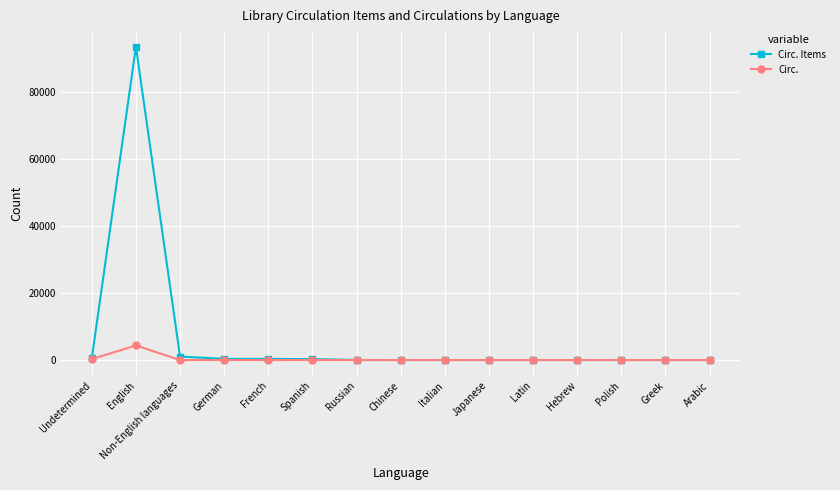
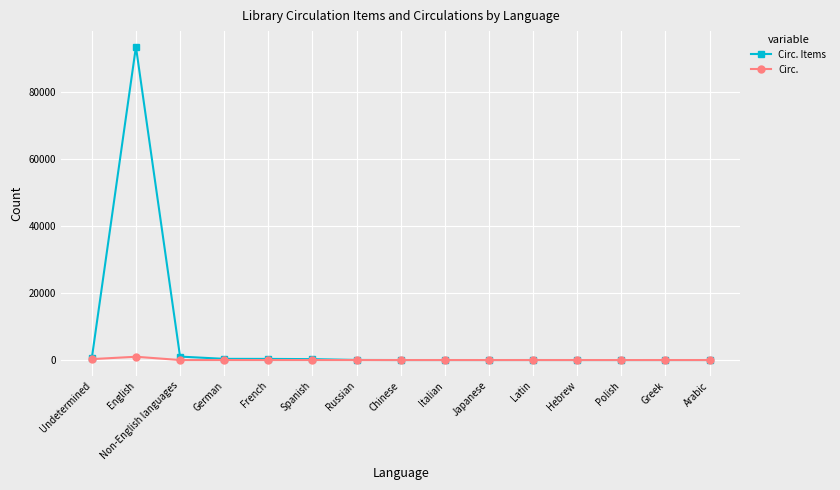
Circ., English: 4000 -> 1000
